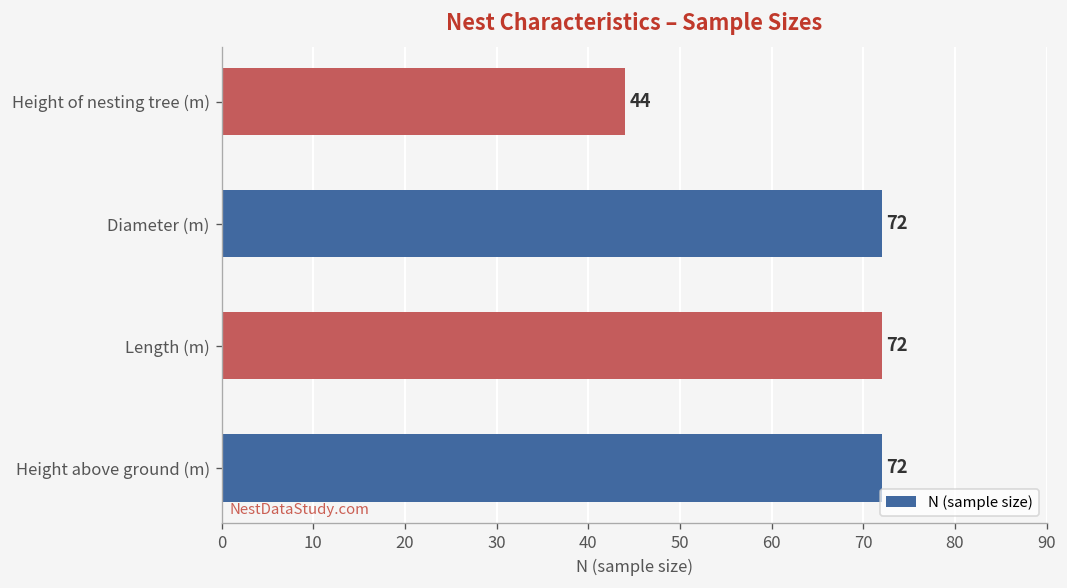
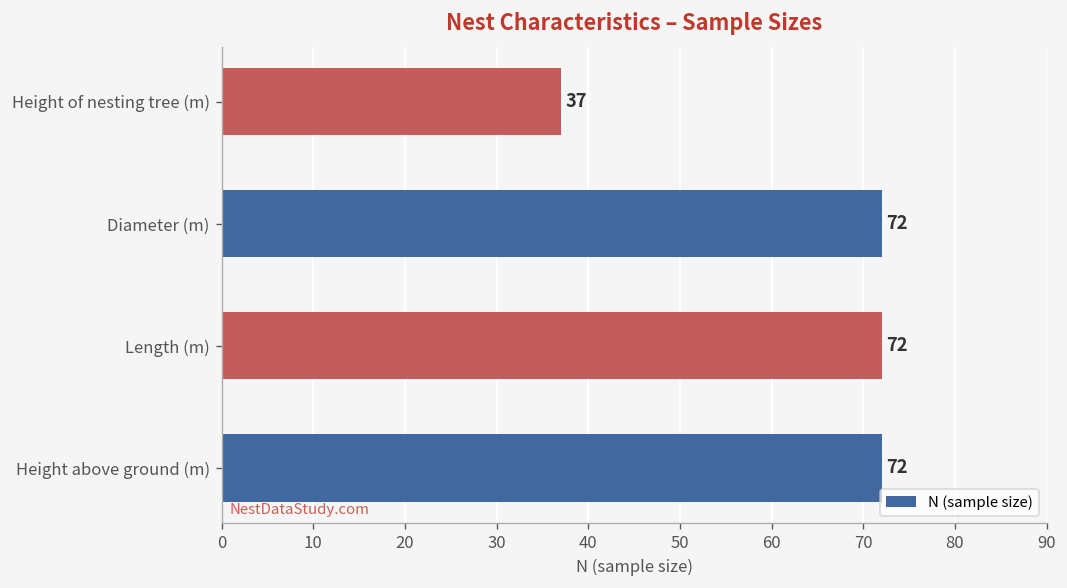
Height of nesting tree (m): 44 -> 37
